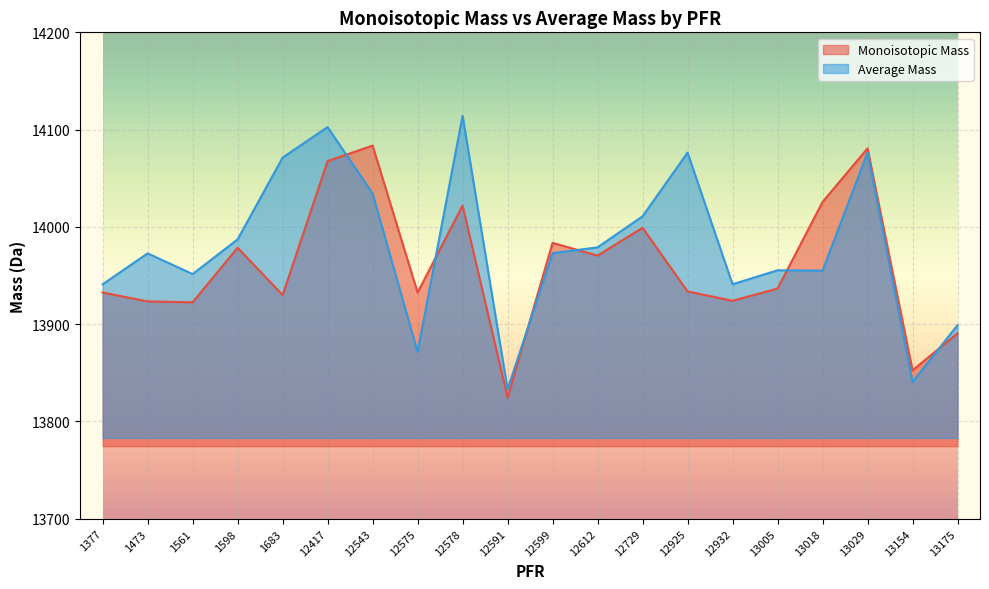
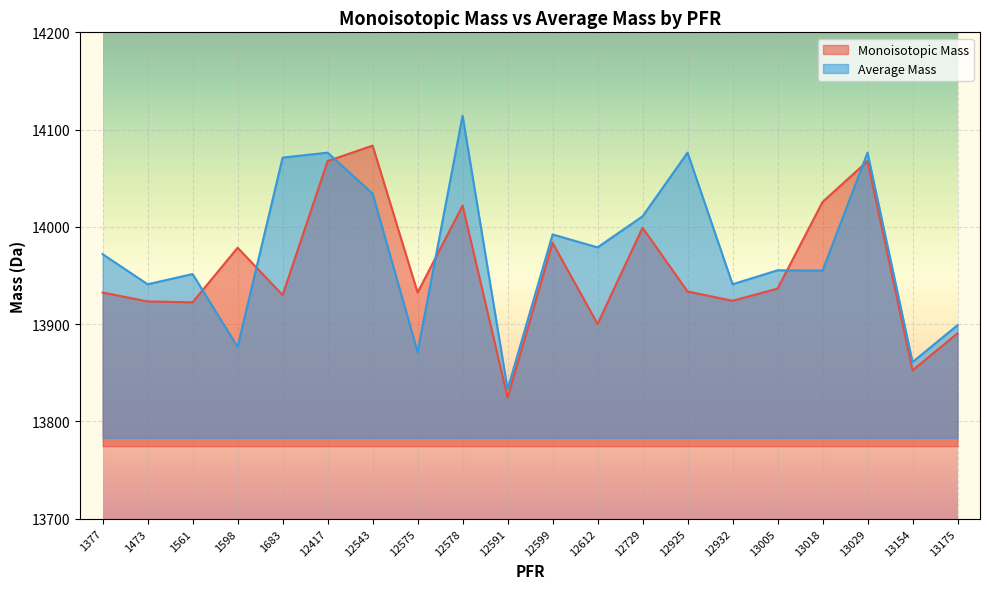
Average Mass, 1377: 13940 -> 13970
Average Mass, 1473: 13970 -> 13940
Average Mass, 1598: 13990 -> 13880
Average Mass, 12417: 14100 -> 14080
Average Mass, 12599: 13970 -> 13990
Monoisotopic Mass, 12612: 13970 -> 13900
Monoisotopic Mass, 13029: 14080 -> 14070
Average Mass, 13154: 13840 -> 13860
